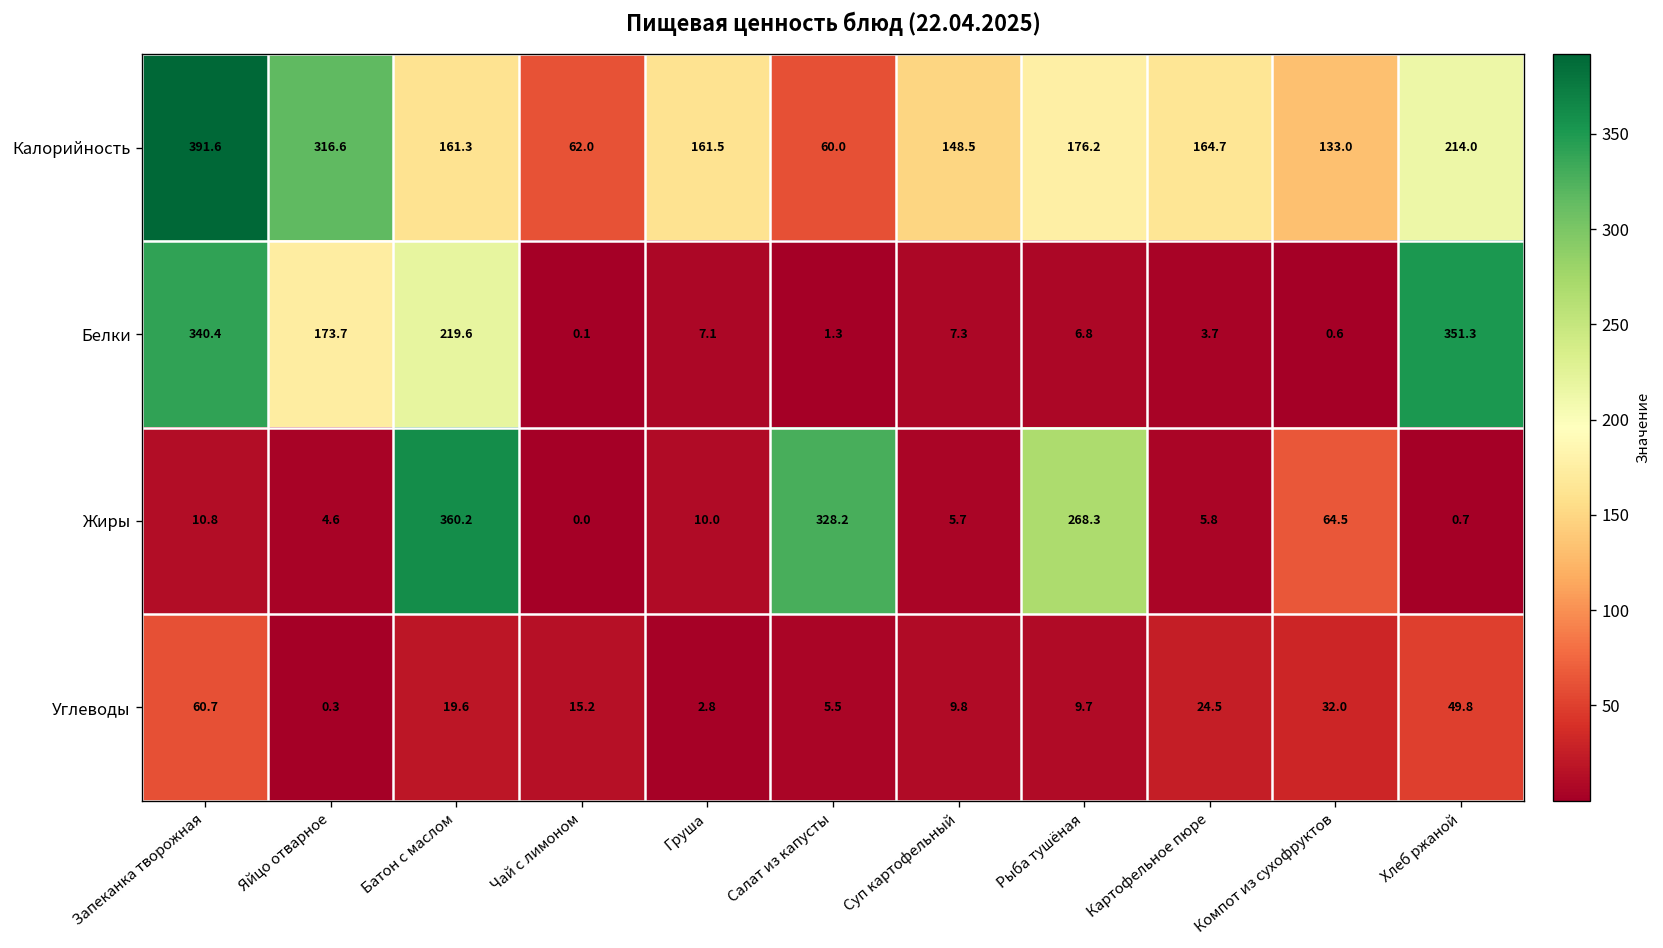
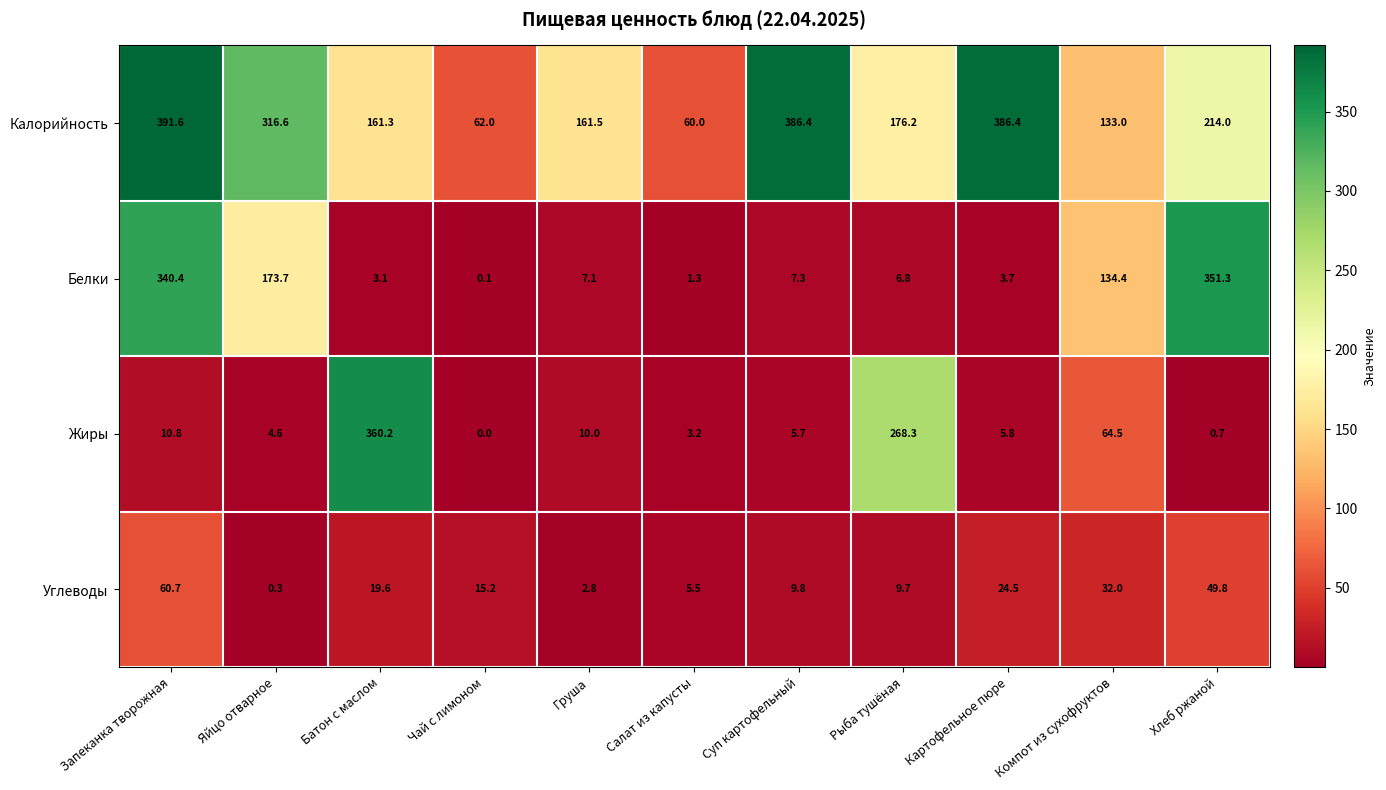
Калорийность, Суп картофельный: 148.5 -> 386.4
Калорийность, Картофельное пюре: 164.7 -> 386.4
Белки, Батон с маслом: 219.6 -> 3.1
Белки, Компот из сухофруктов: 0.6 -> 134.4
Жиры, Салат из капусты: 328.2 -> 3.2
